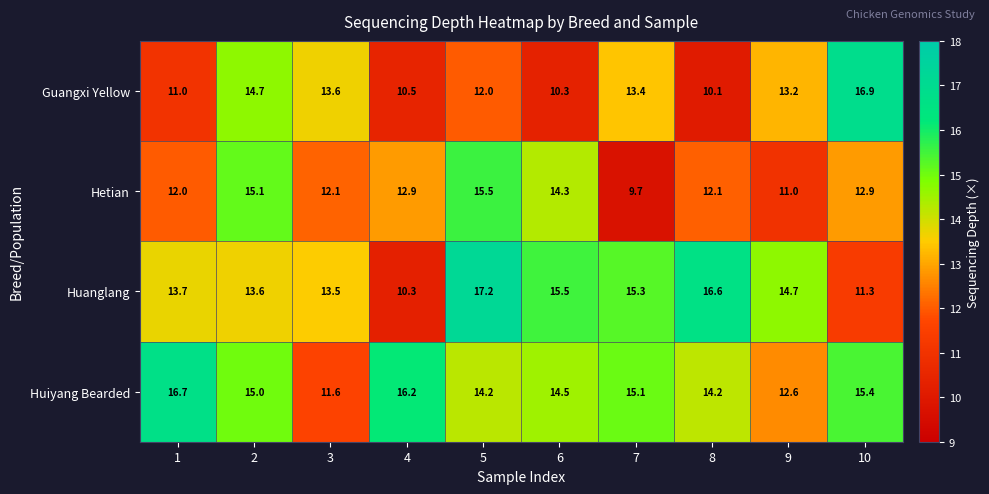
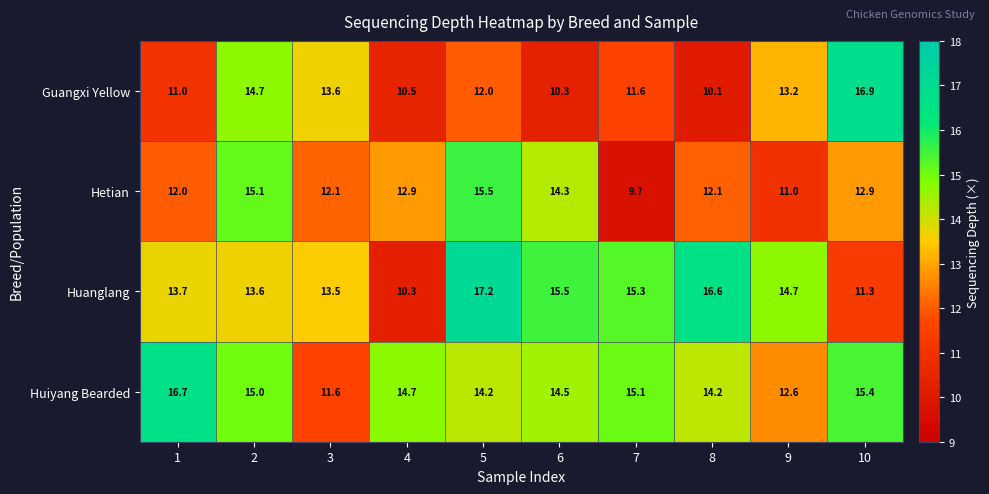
Guangxi Yellow, 7: 13.4 -> 11.6
Huiyang Bearded, 4: 16.2 -> 14.7
